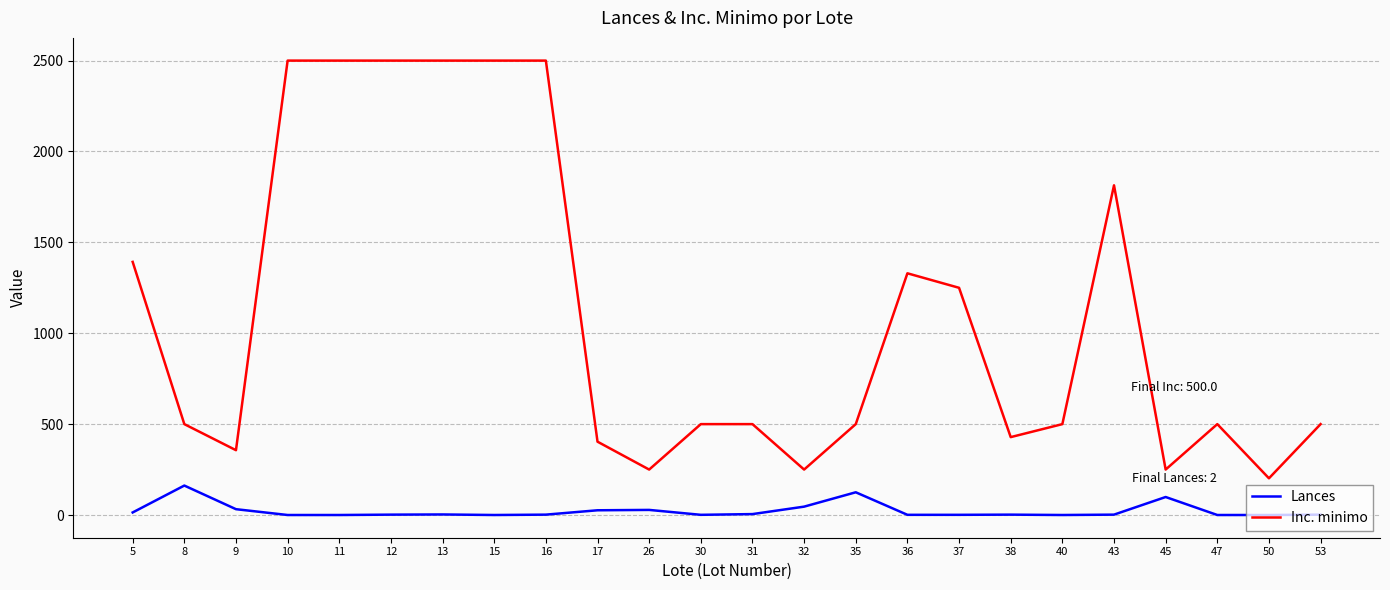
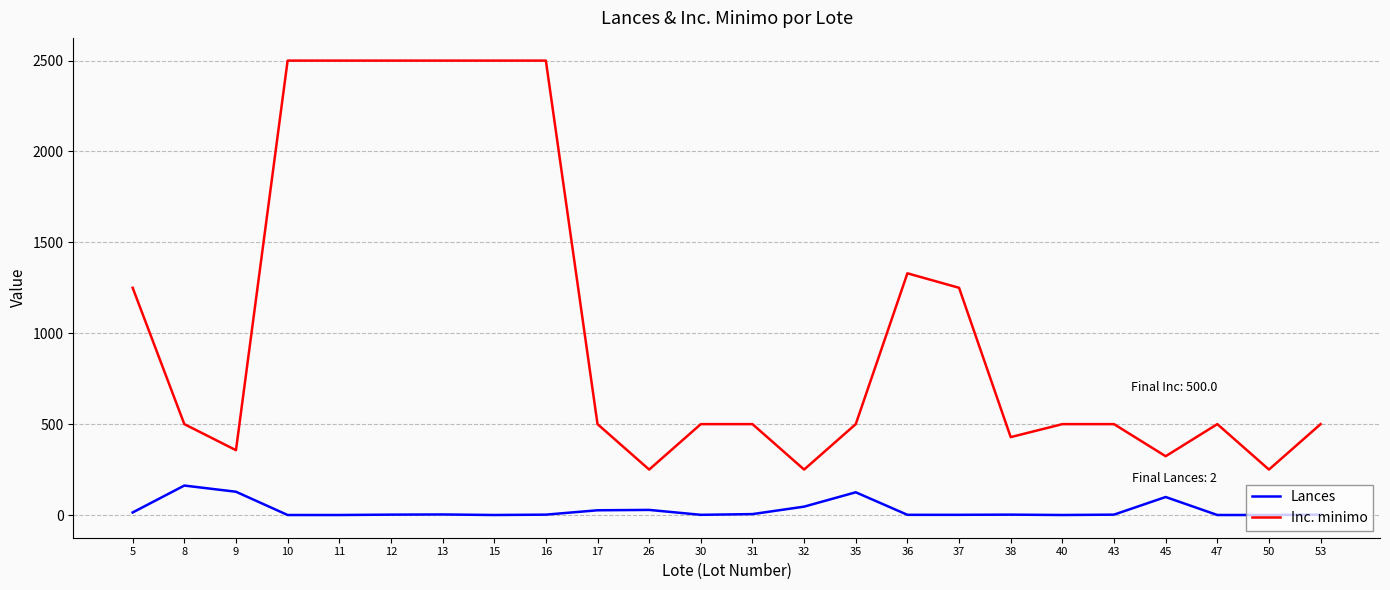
Inc. minimo, 5: 1390 -> 1250
Lances, 9: 30 -> 130
Inc. minimo, 17: 400 -> 500
Inc. minimo, 43: 1810 -> 500
Inc. minimo, 45: 250 -> 320
Inc. minimo, 50: 200 -> 250
